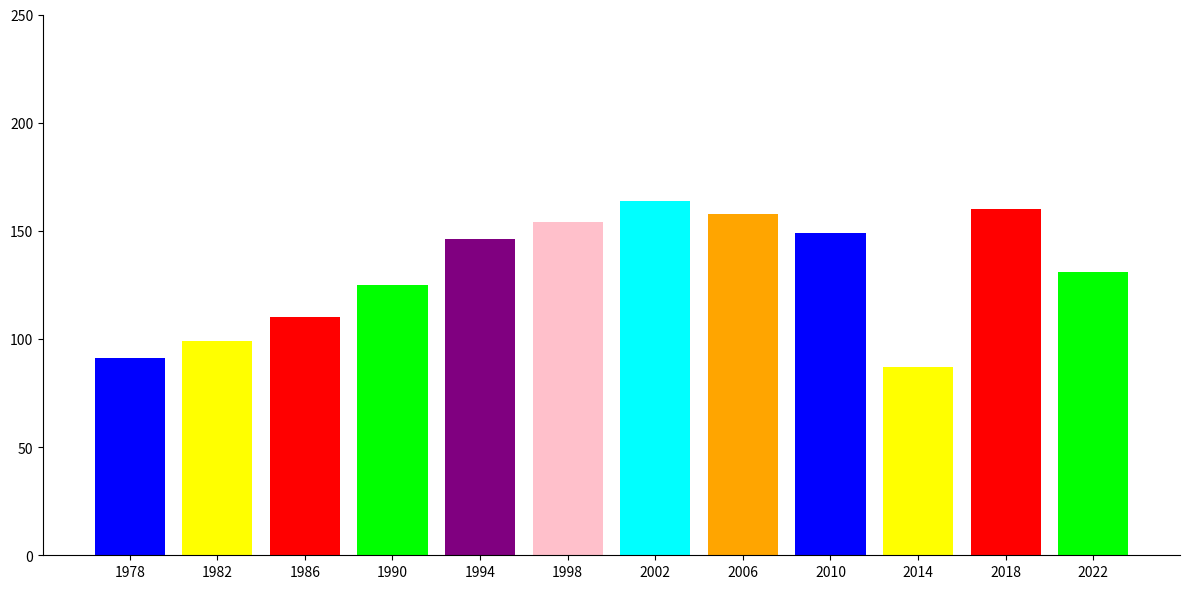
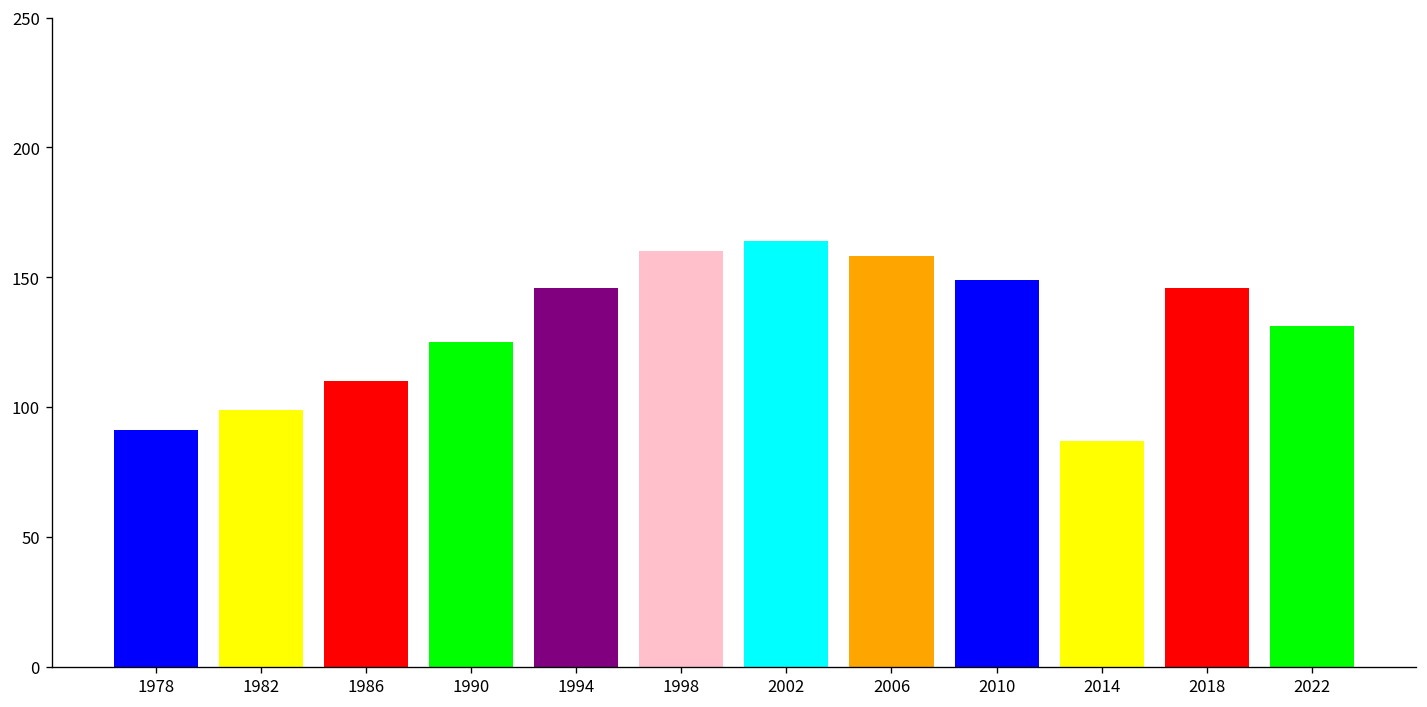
1998: 154 -> 160
2018: 160 -> 146
